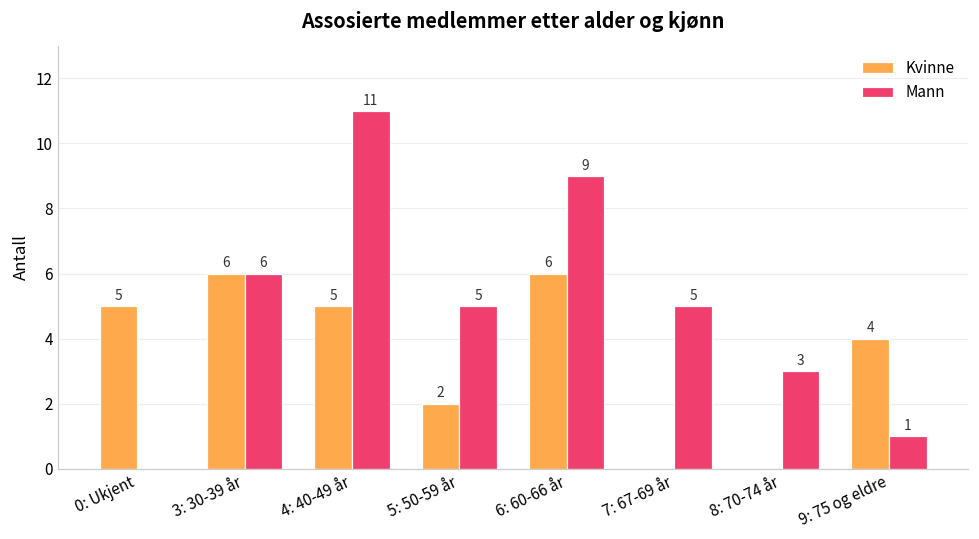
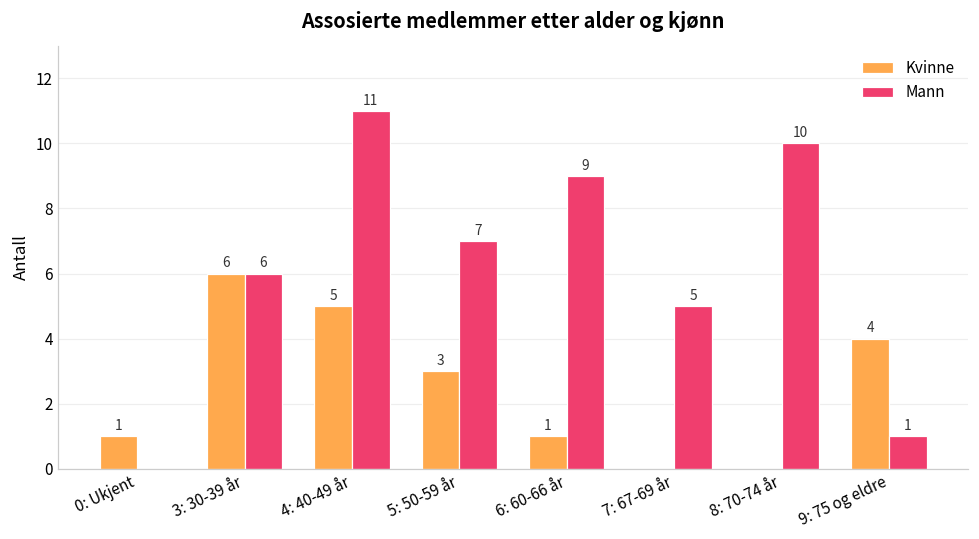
Kvinne, 0: Ukjent: 5 -> 1
Kvinne, 5: 50-59 år: 2 -> 3
Mann, 5: 50-59 år: 5 -> 7
Kvinne, 6: 60-66 år: 6 -> 1
Mann, 8: 70-74 år: 3 -> 10
